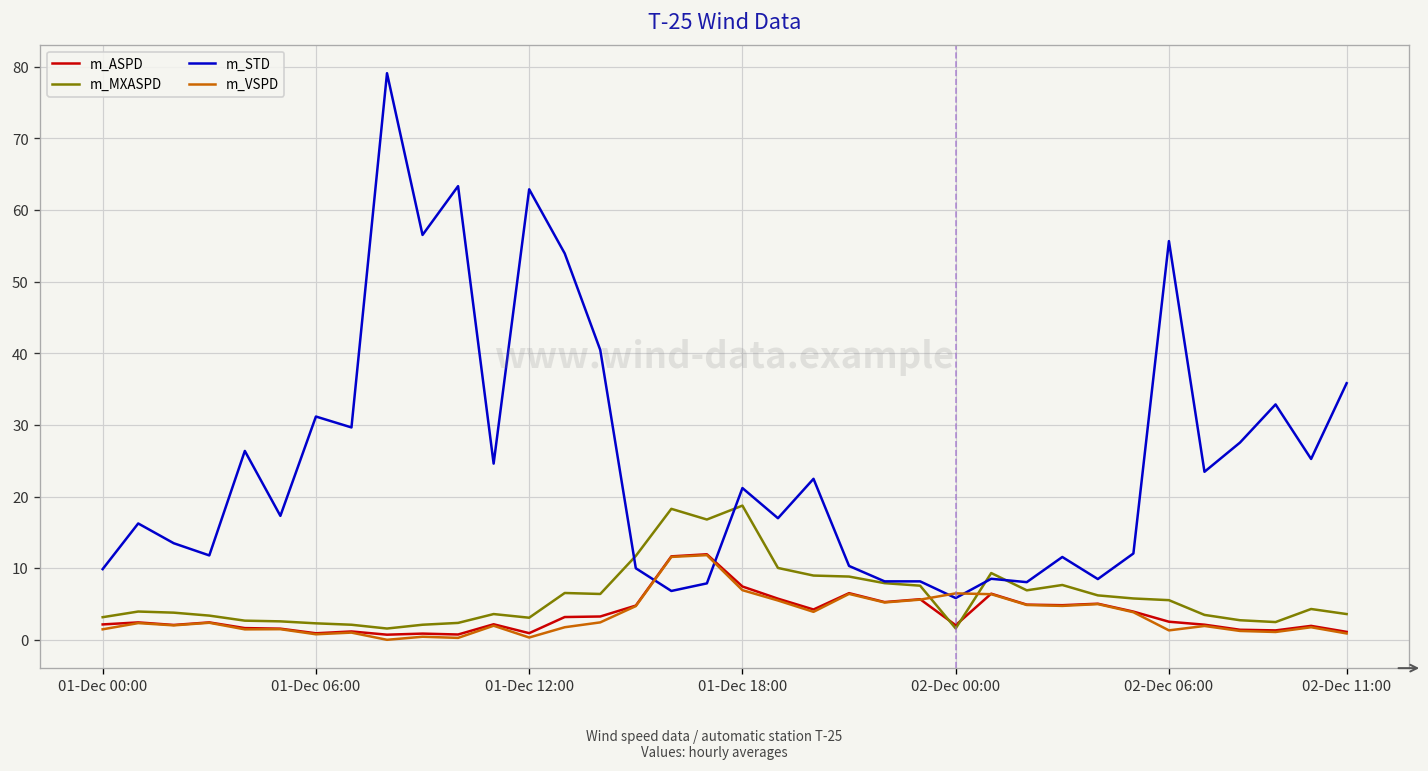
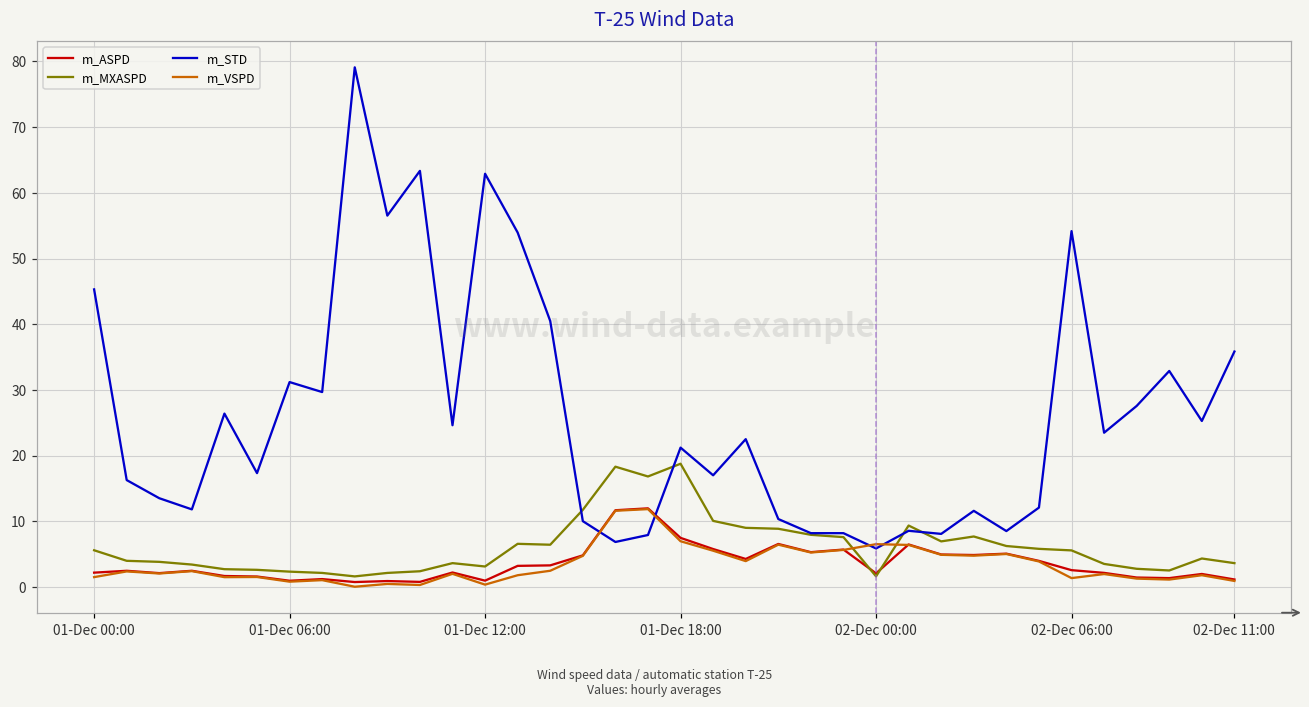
m_MXASPD, 01-Dec 00:00: 3 -> 6
m_STD, 01-Dec 00:00: 10 -> 45
m_STD, 02-Dec 06:00: 56 -> 54
